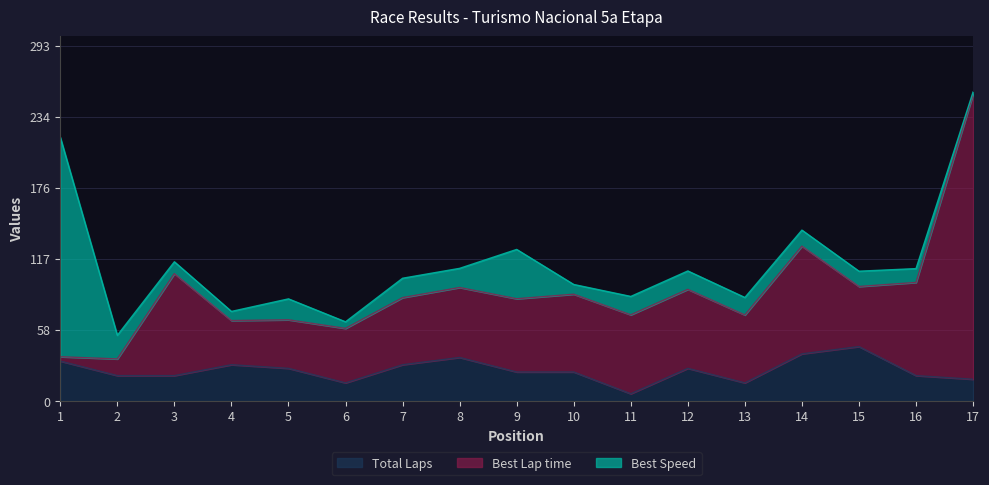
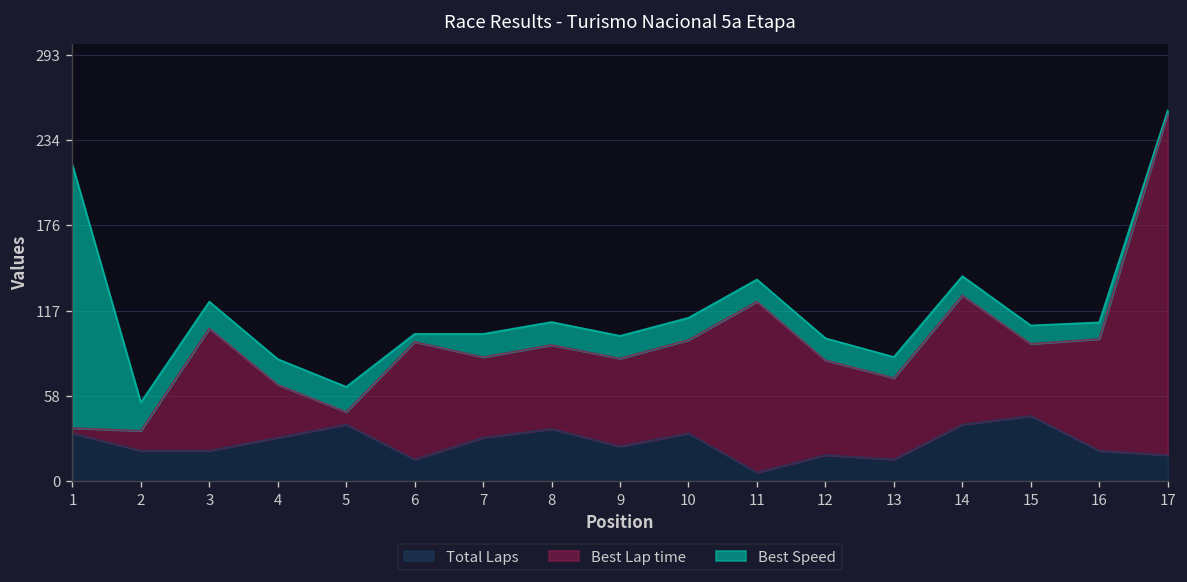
Best Speed, 3: 10 -> 18
Best Speed, 4: 8 -> 18
Total Laps, 5: 27 -> 39
Best Lap time, 5: 40 -> 9
Best Lap time, 6: 45 -> 81
Best Speed, 9: 41 -> 16
Total Laps, 10: 24 -> 33
Best Speed, 10: 8 -> 15
Best Lap time, 11: 65 -> 118
Total Laps, 12: 27 -> 18
